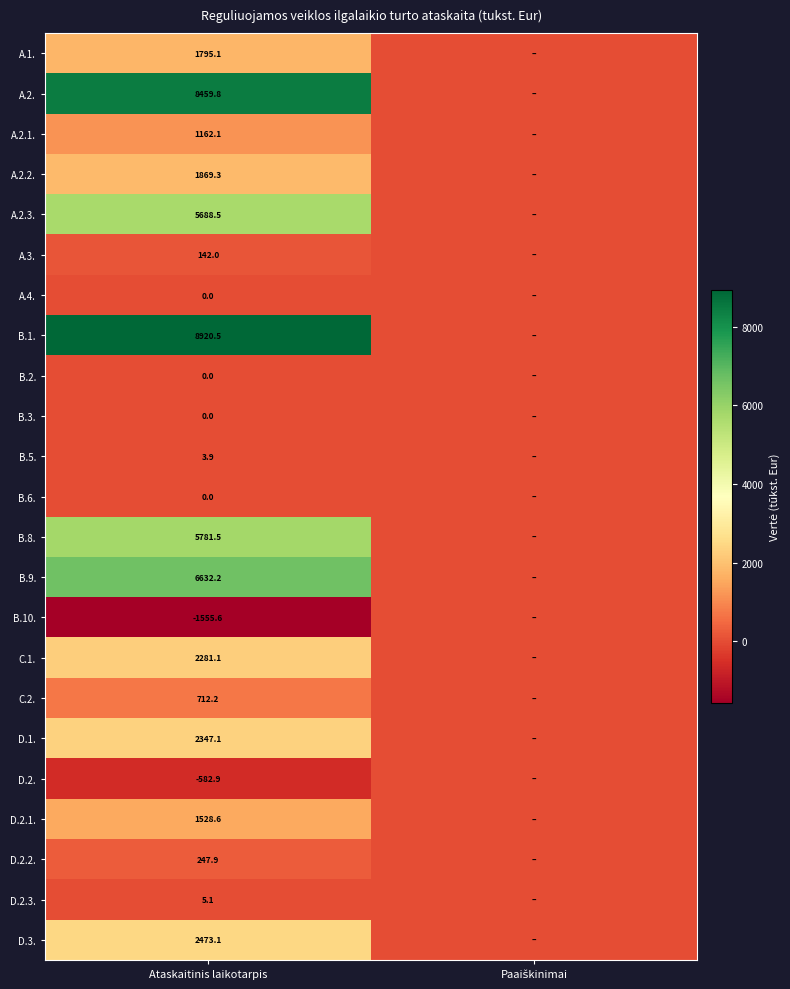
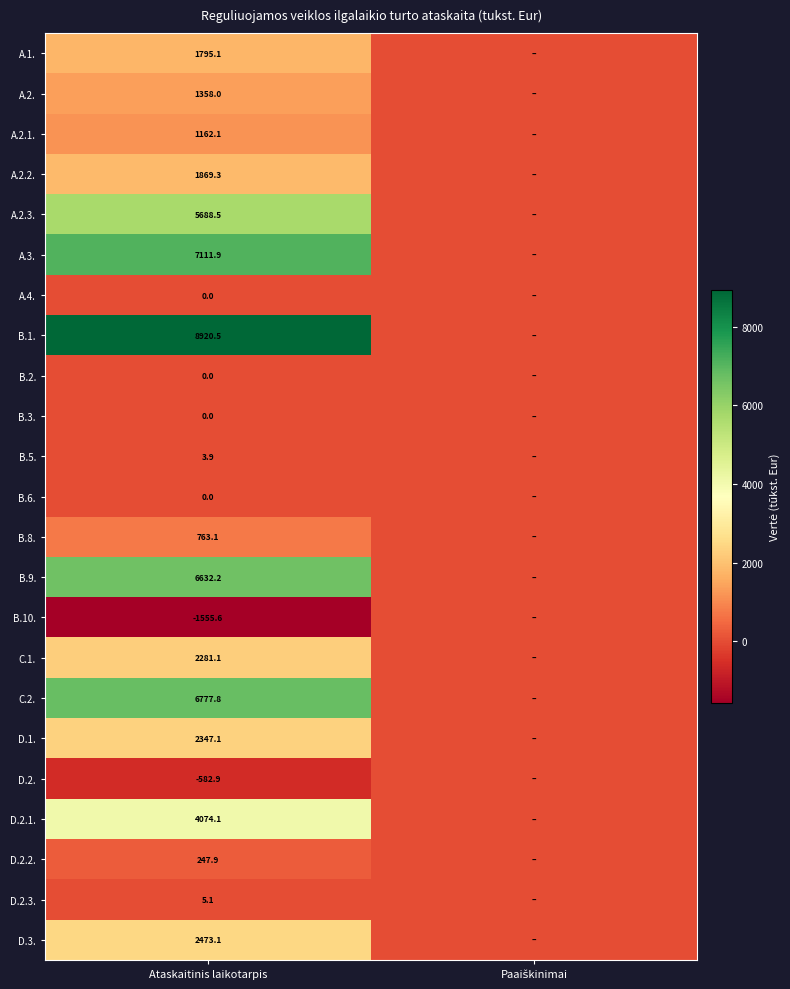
A.2., Ataskaitinis laikotarpis: 8459.8 -> 1358.0
A.3., Ataskaitinis laikotarpis: 142.0 -> 7111.9
B.8., Ataskaitinis laikotarpis: 5781.5 -> 763.1
C.2., Ataskaitinis laikotarpis: 712.2 -> 6777.8
D.2.1., Ataskaitinis laikotarpis: 1528.6 -> 4074.1
